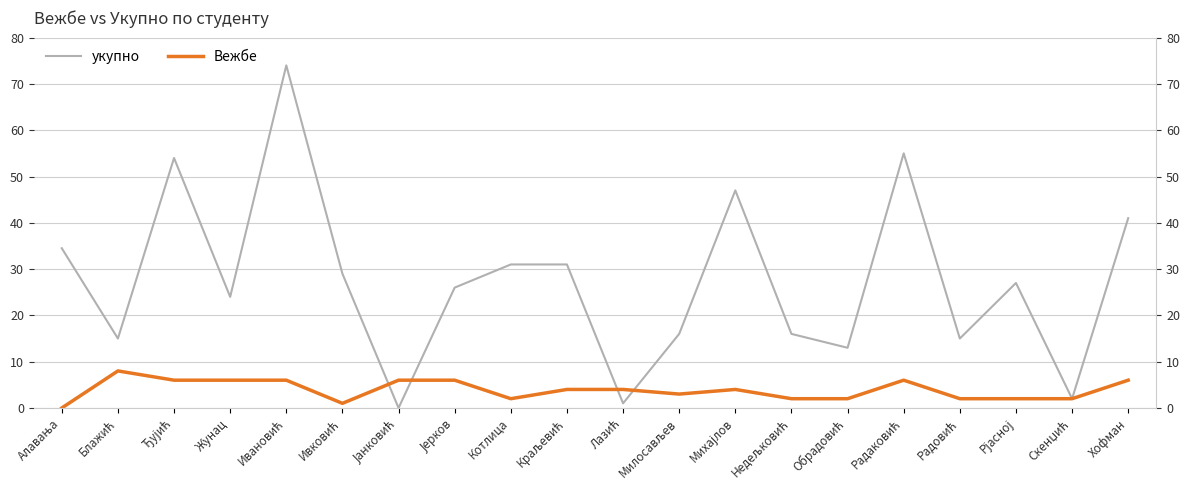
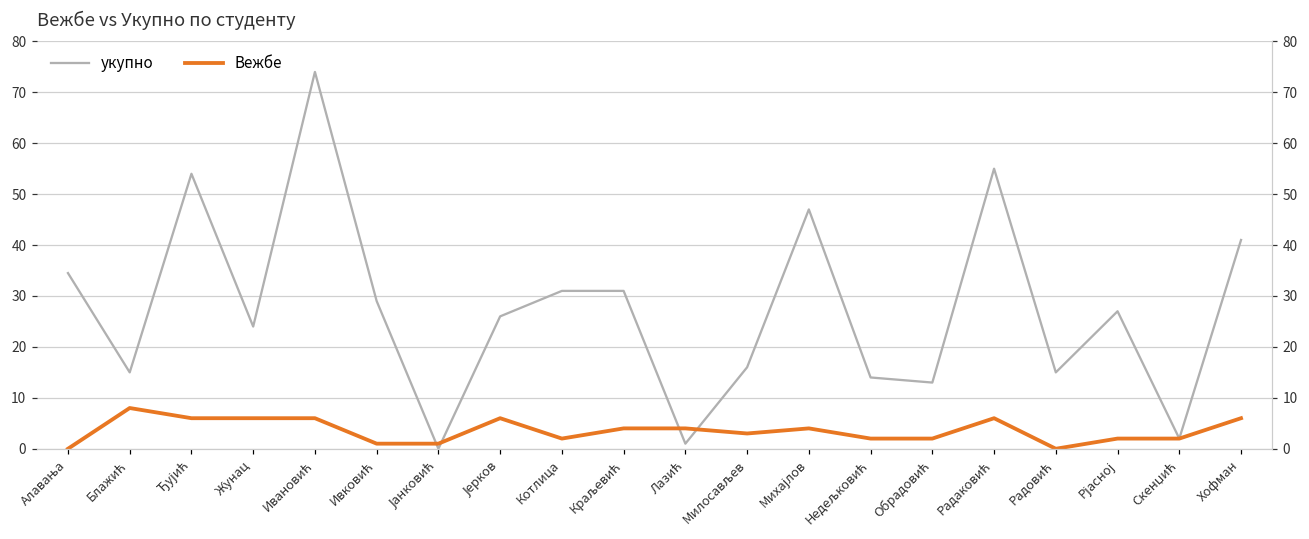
Вежбе, Јанковић: 6 -> 1
укупно, Недељковић: 16 -> 14
Вежбе, Радовић: 2 -> 0
